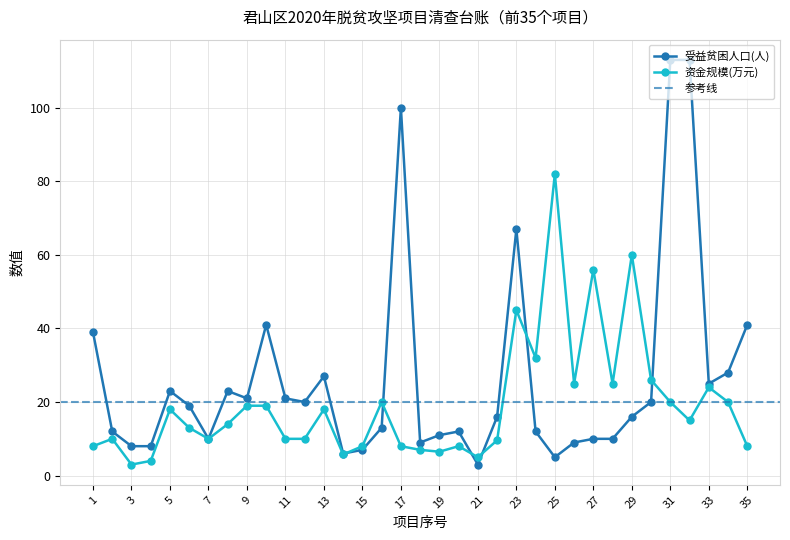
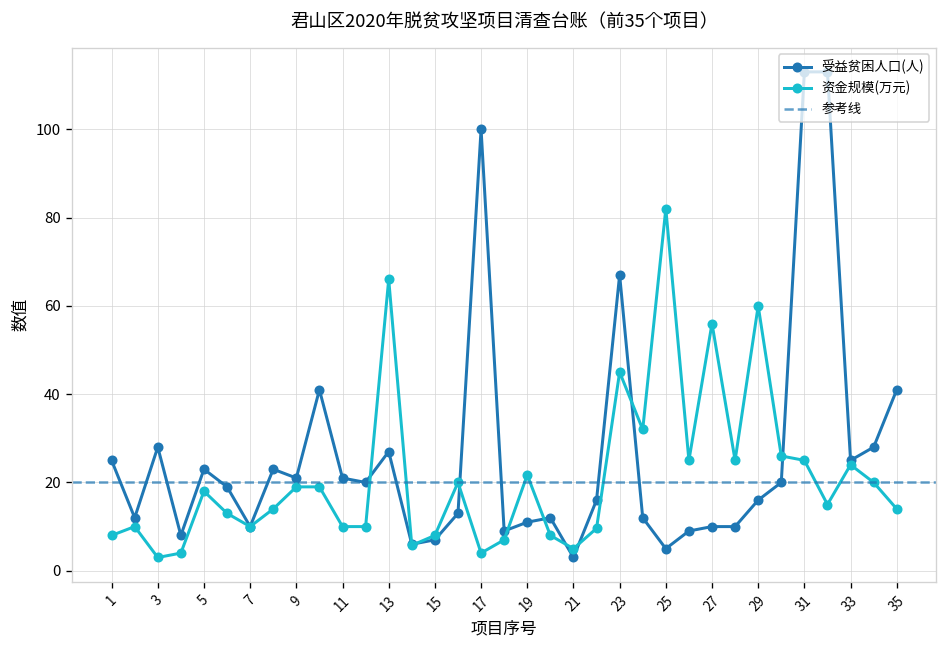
受益贫困人口(人), 1: 39 -> 25
受益贫困人口(人), 3: 8 -> 28
资金规模(万元), 13: 18 -> 66
资金规模(万元), 17: 8 -> 4
资金规模(万元), 19: 7 -> 22
资金规模(万元), 31: 20 -> 25
资金规模(万元), 35: 8 -> 14
